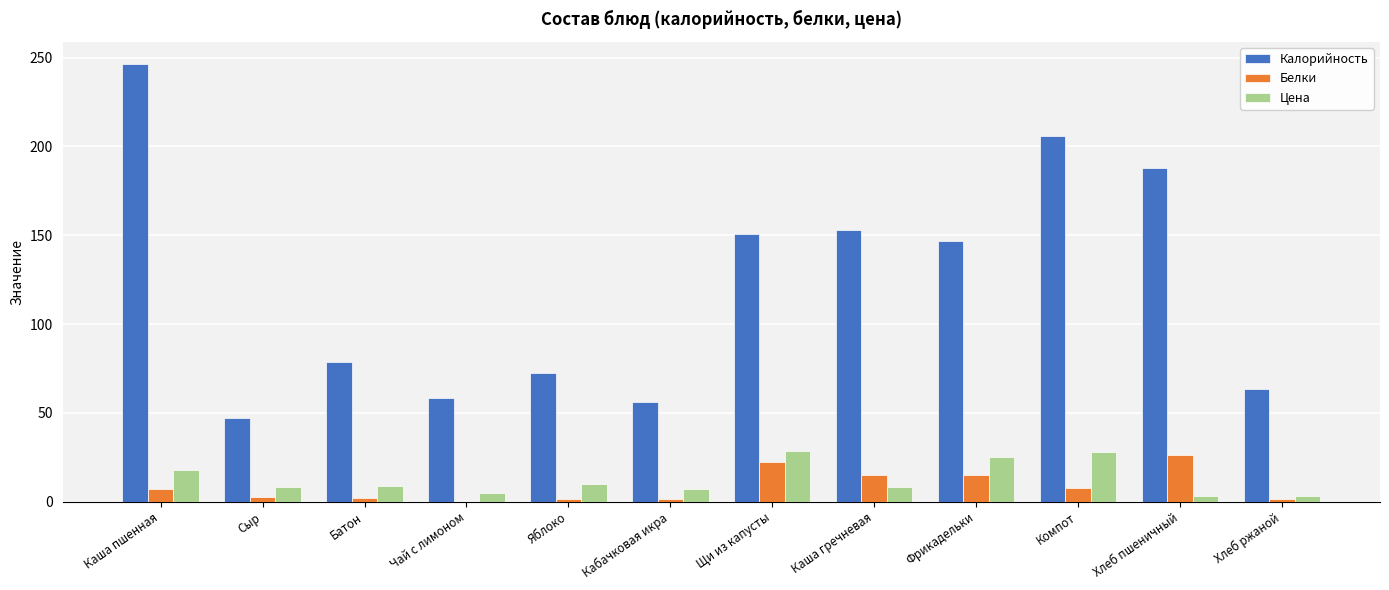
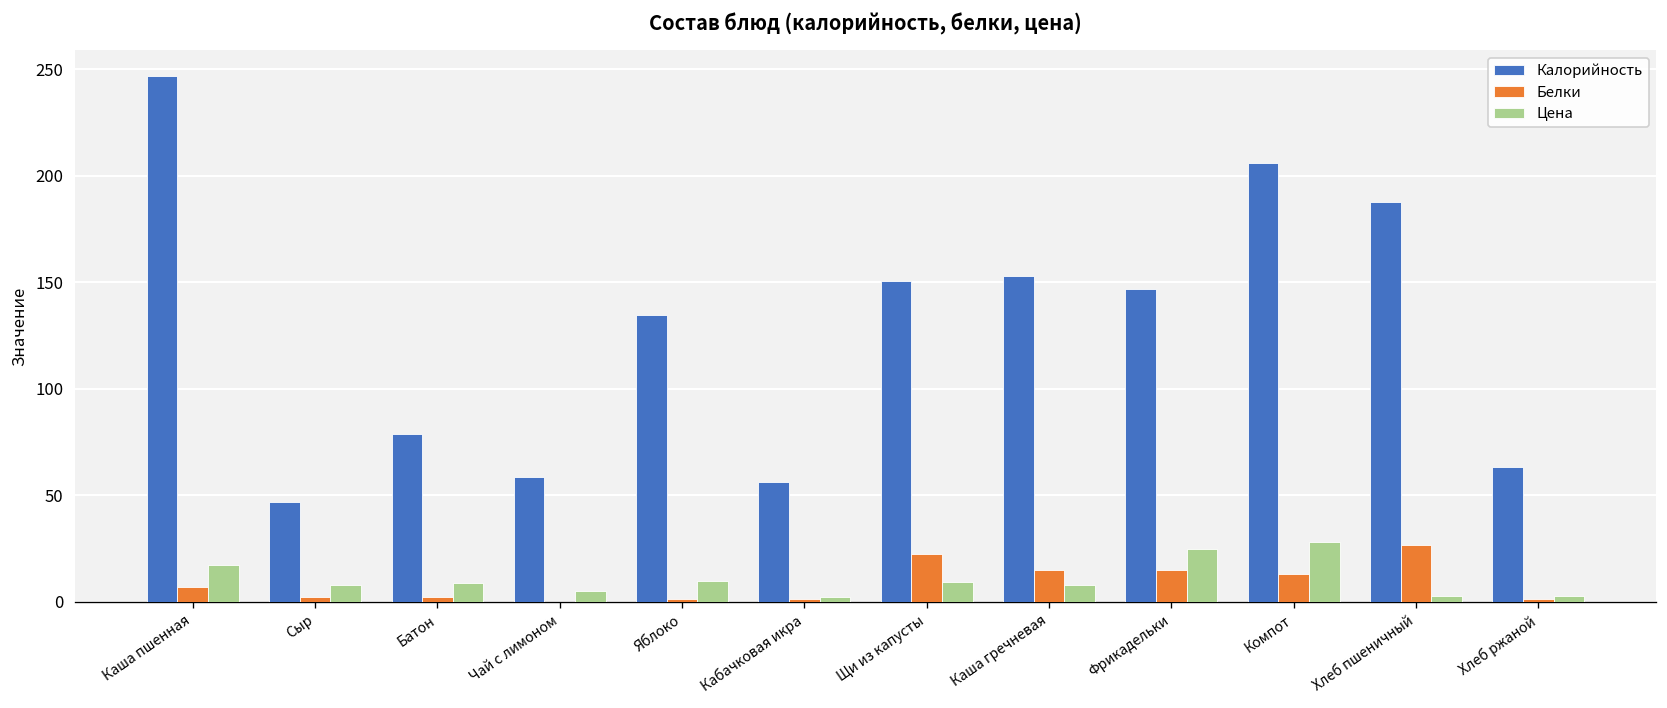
Калорийность, Яблоко: 72 -> 135
Цена, Кабачковая икра: 7 -> 3
Цена, Щи из капусты: 29 -> 9
Белки, Компот: 8 -> 13
